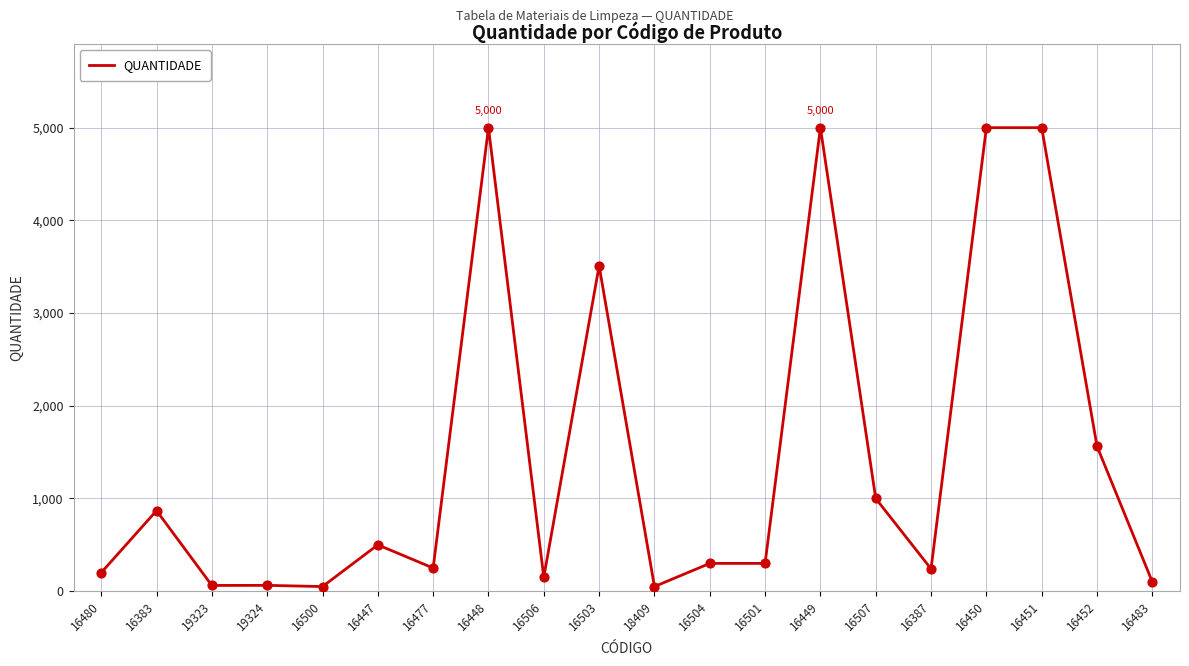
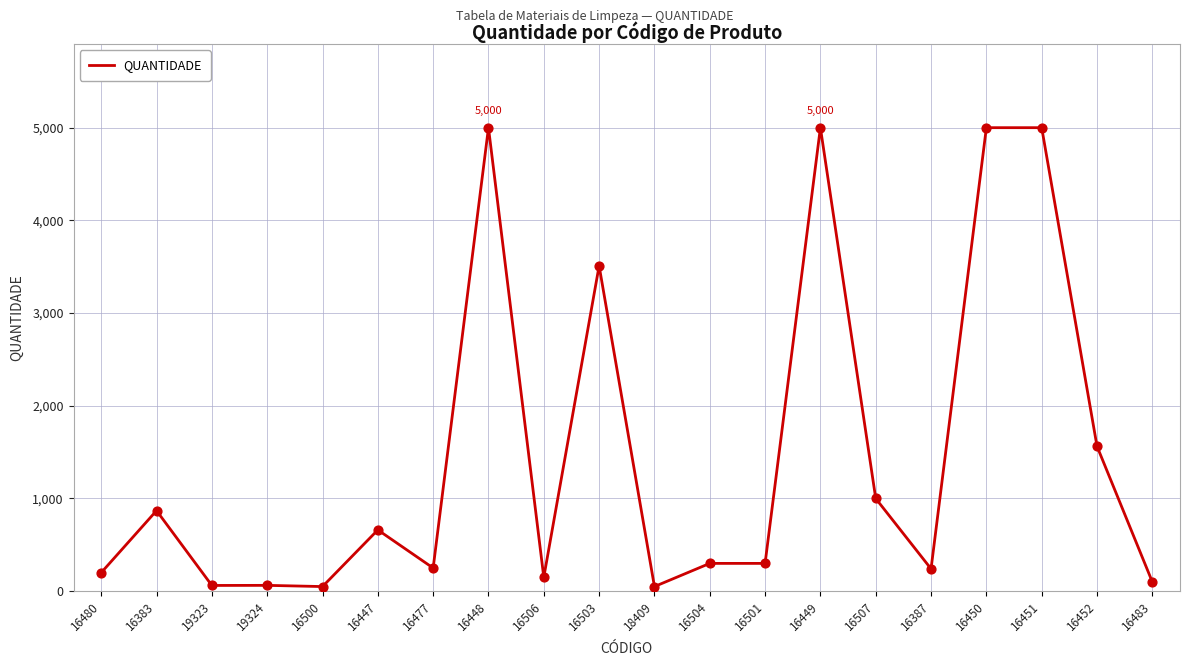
16447: 500 -> 700
